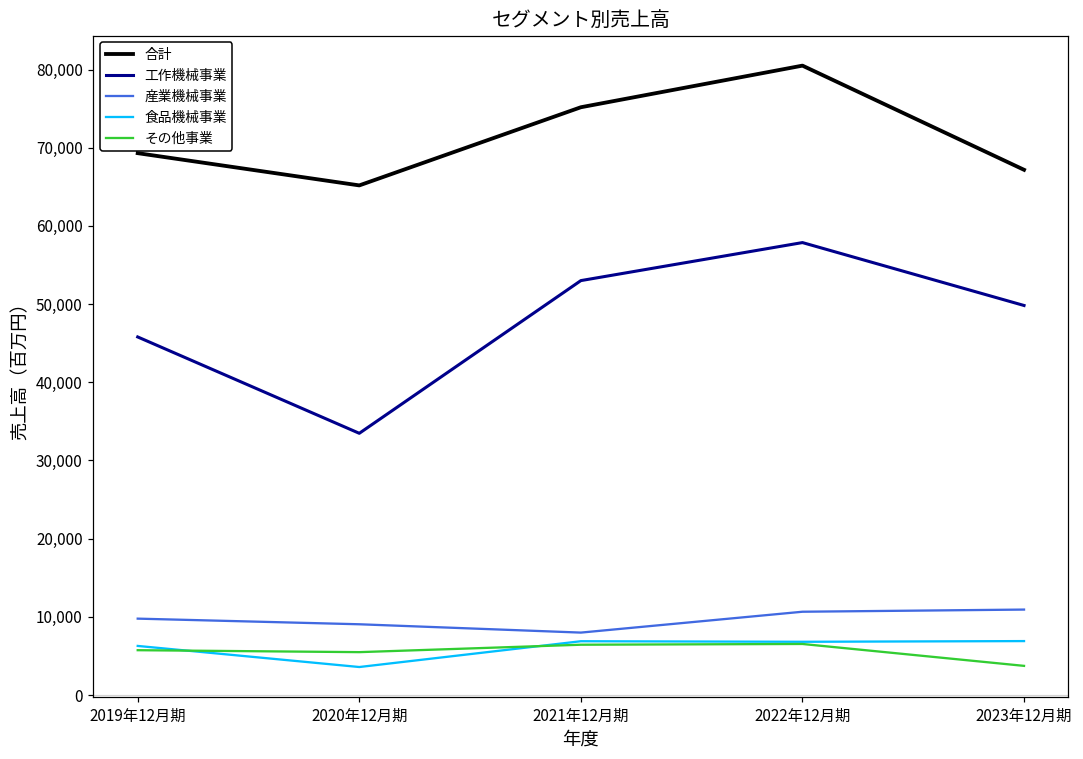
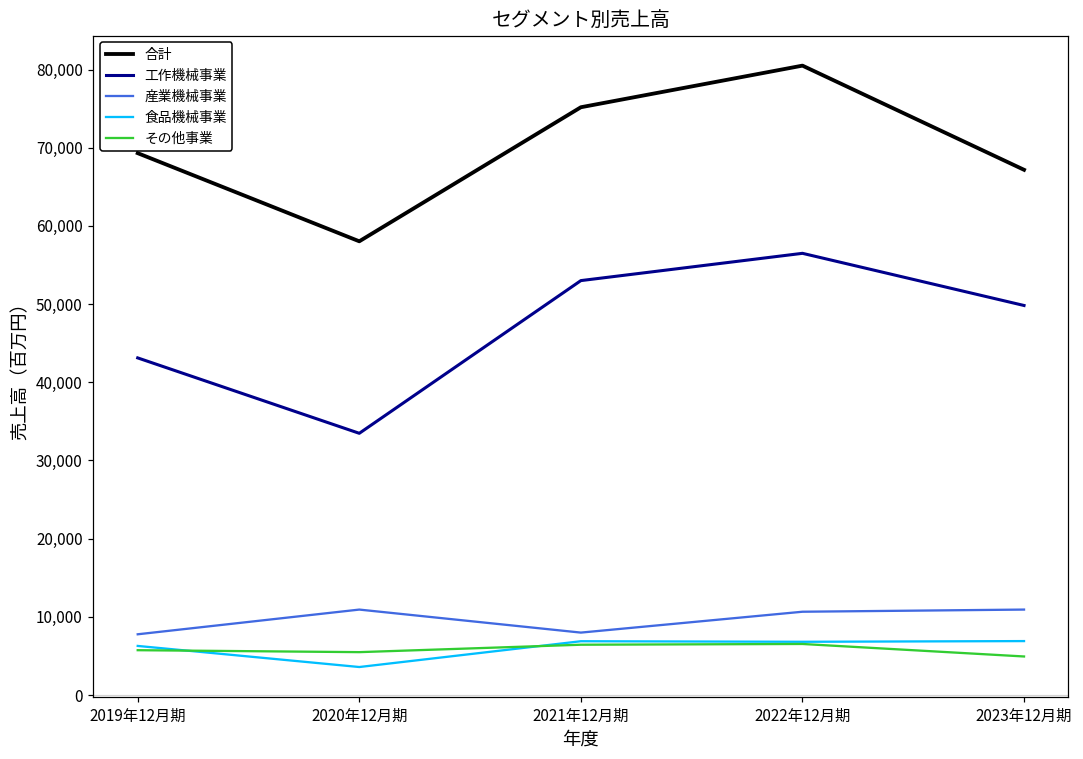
工作機械事業, 2019年12月期: 46,000 -> 43,000
産業機械事業, 2019年12月期: 10,000 -> 8,000
合計, 2020年12月期: 65,000 -> 58,000
産業機械事業, 2020年12月期: 9,000 -> 11,000
工作機械事業, 2022年12月期: 58,000 -> 56,000
その他事業, 2023年12月期: 4,000 -> 5,000
